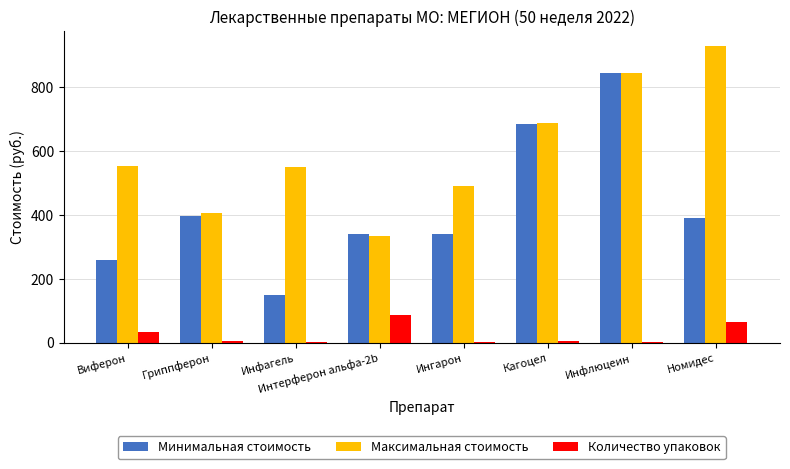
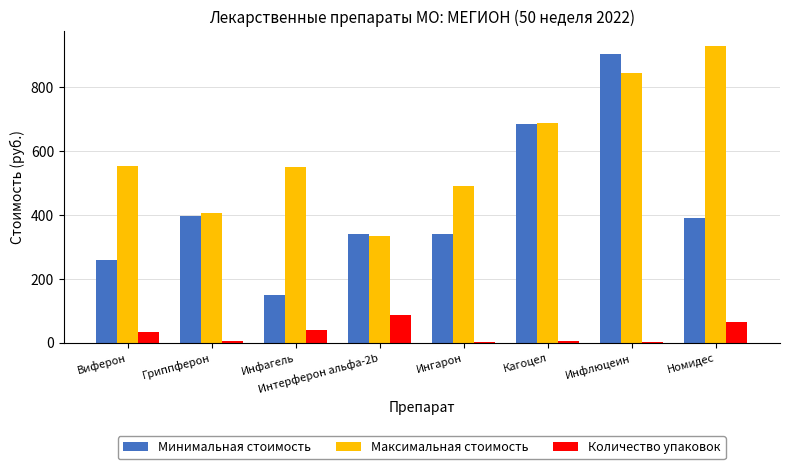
Количество упаковок, Инфагель: 0 -> 40
Минимальная стоимость, Инфлюцеин: 850 -> 900
